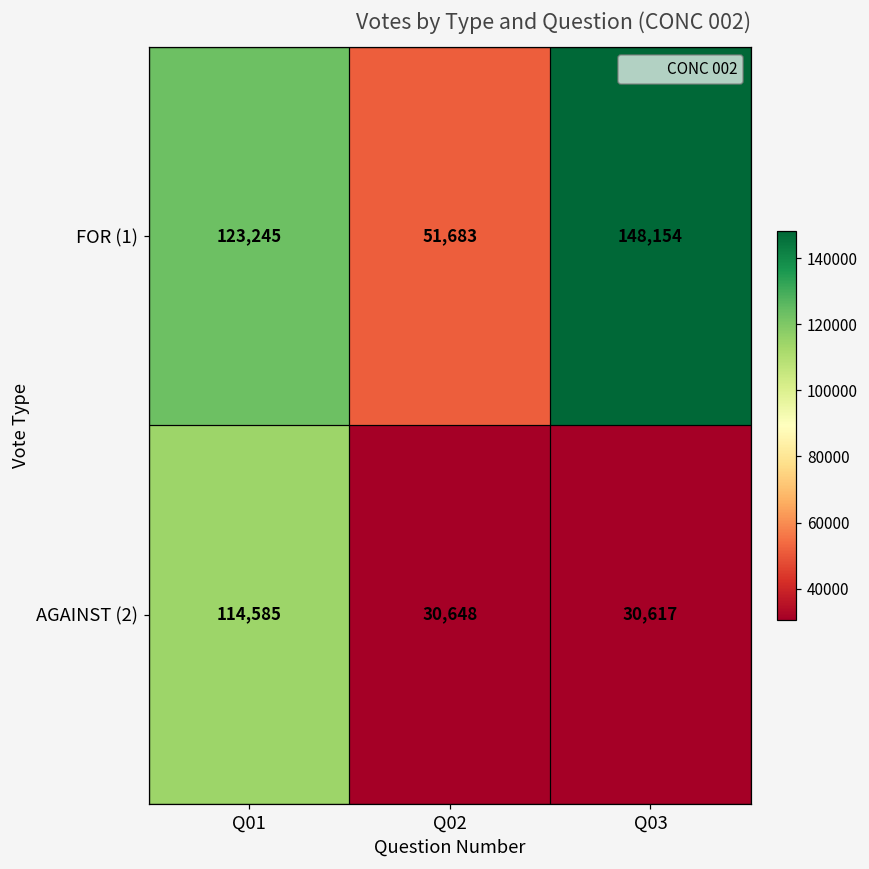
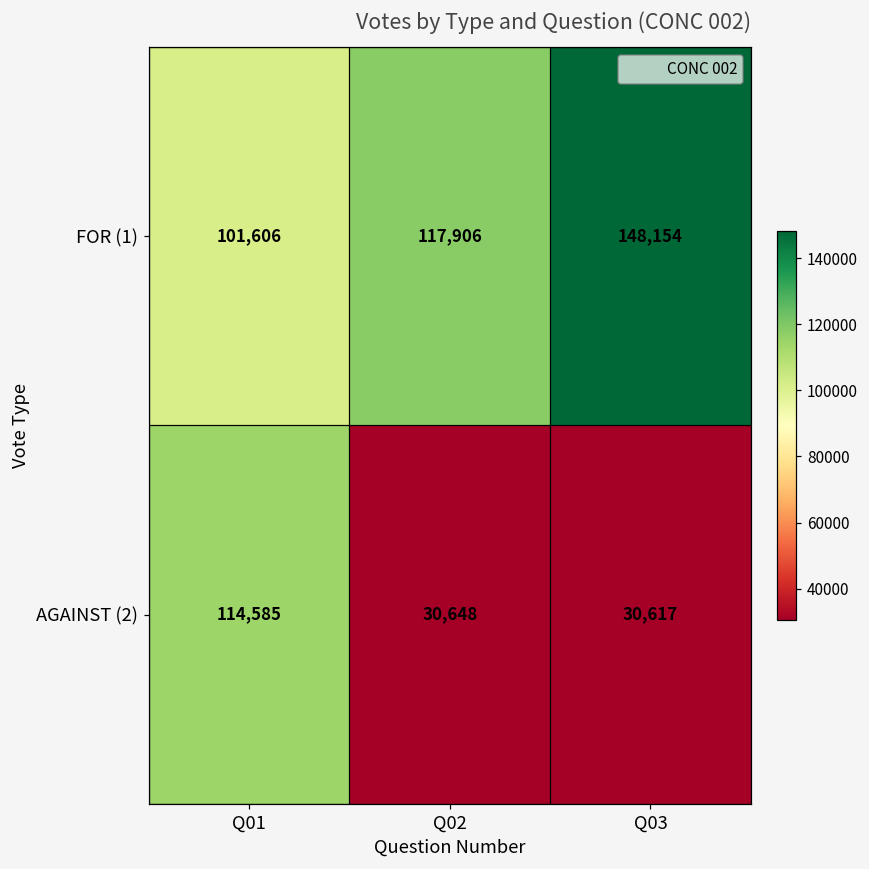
FOR (1), Q01: 123,245 -> 101,606
FOR (1), Q02: 51,683 -> 117,906
